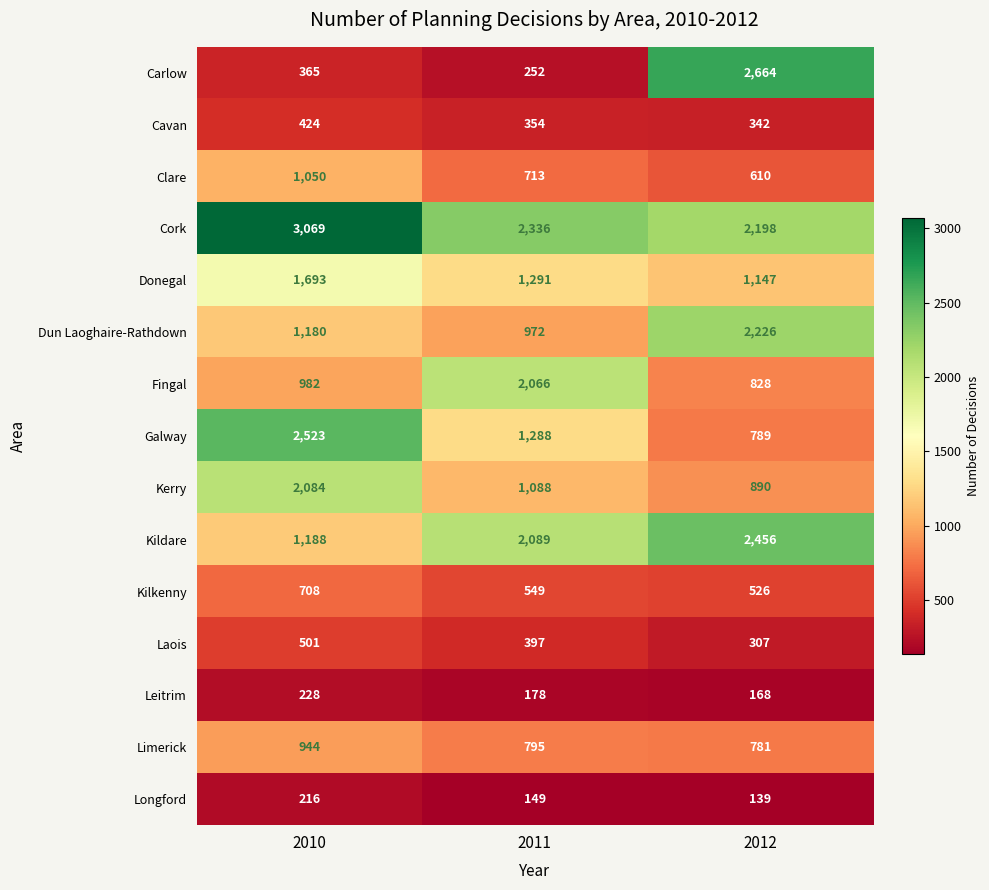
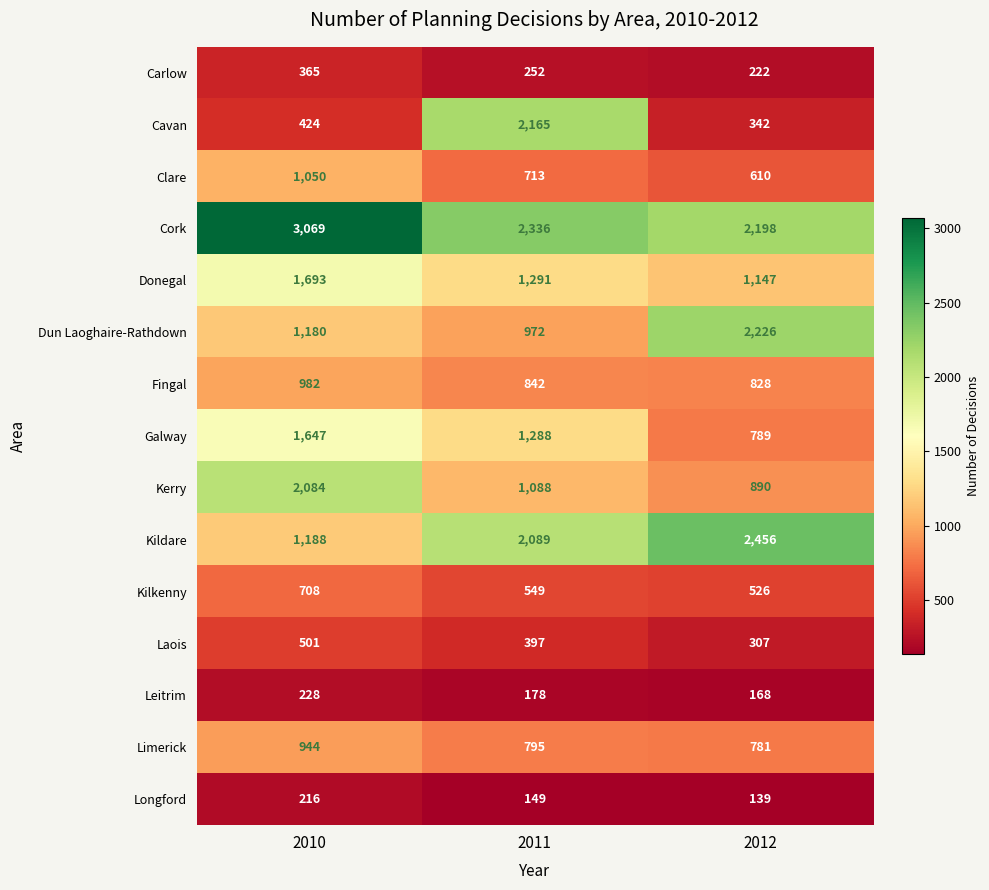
Carlow, 2012: 2,664 -> 222
Cavan, 2011: 354 -> 2,165
Fingal, 2011: 2,066 -> 842
Galway, 2010: 2,523 -> 1,647
